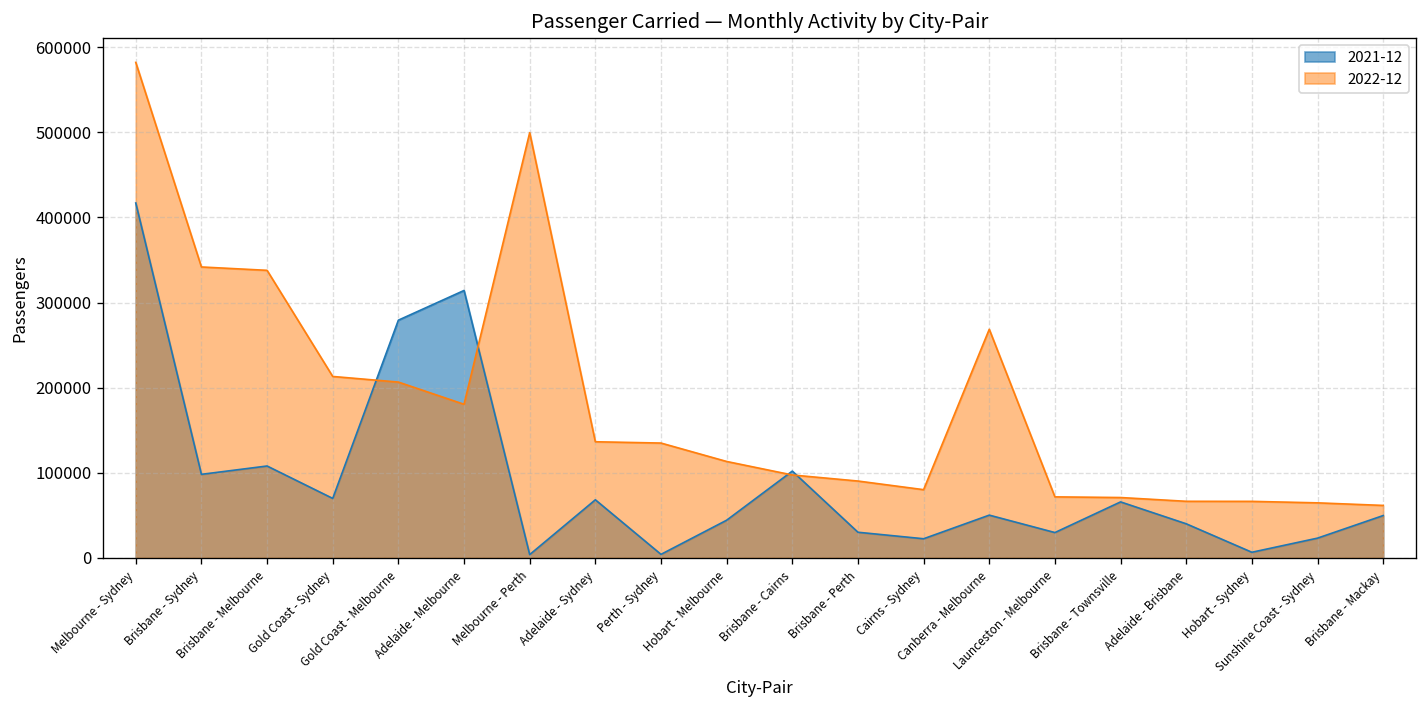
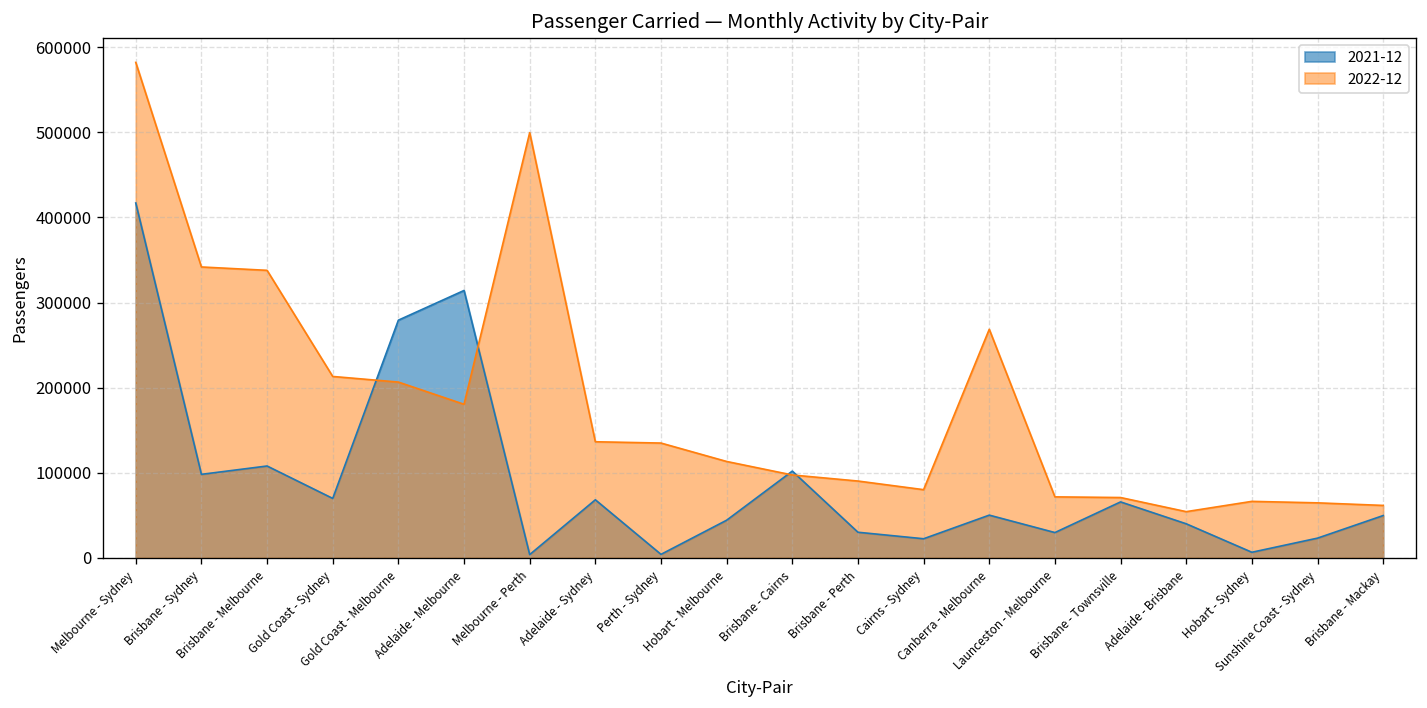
2022-12, Adelaide - Brisbane: 70000 -> 50000
